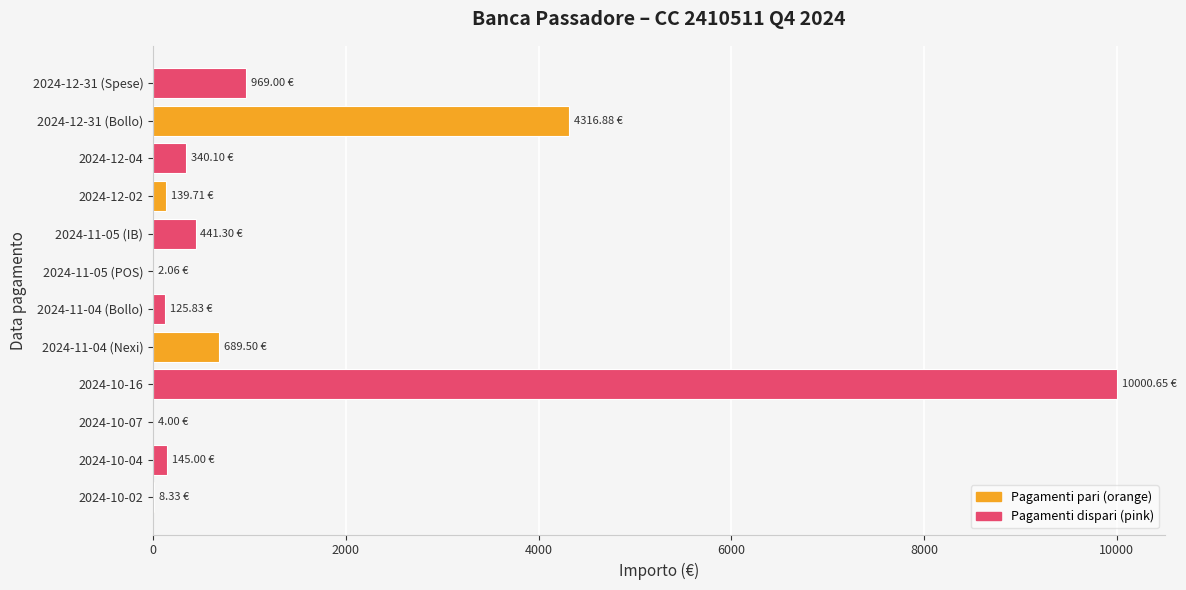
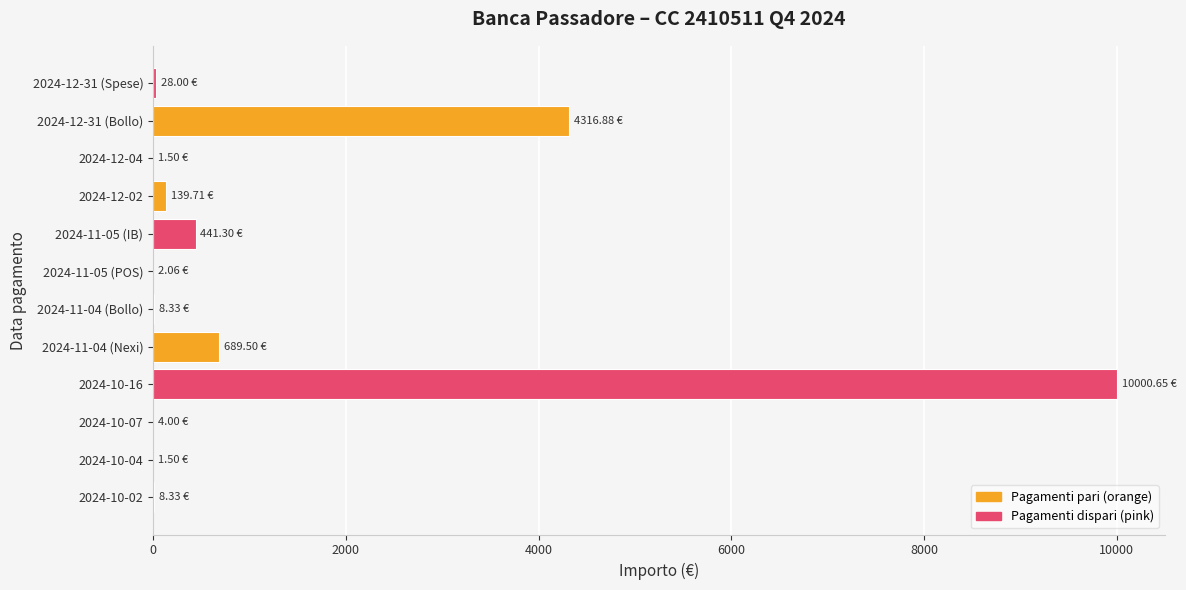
2024-12-31 (Spese): 969.00 -> 28.00
2024-12-04: 340.10 -> 1.50
2024-11-04 (Bollo): 125.83 -> 8.33
2024-10-04: 145.00 -> 1.50
